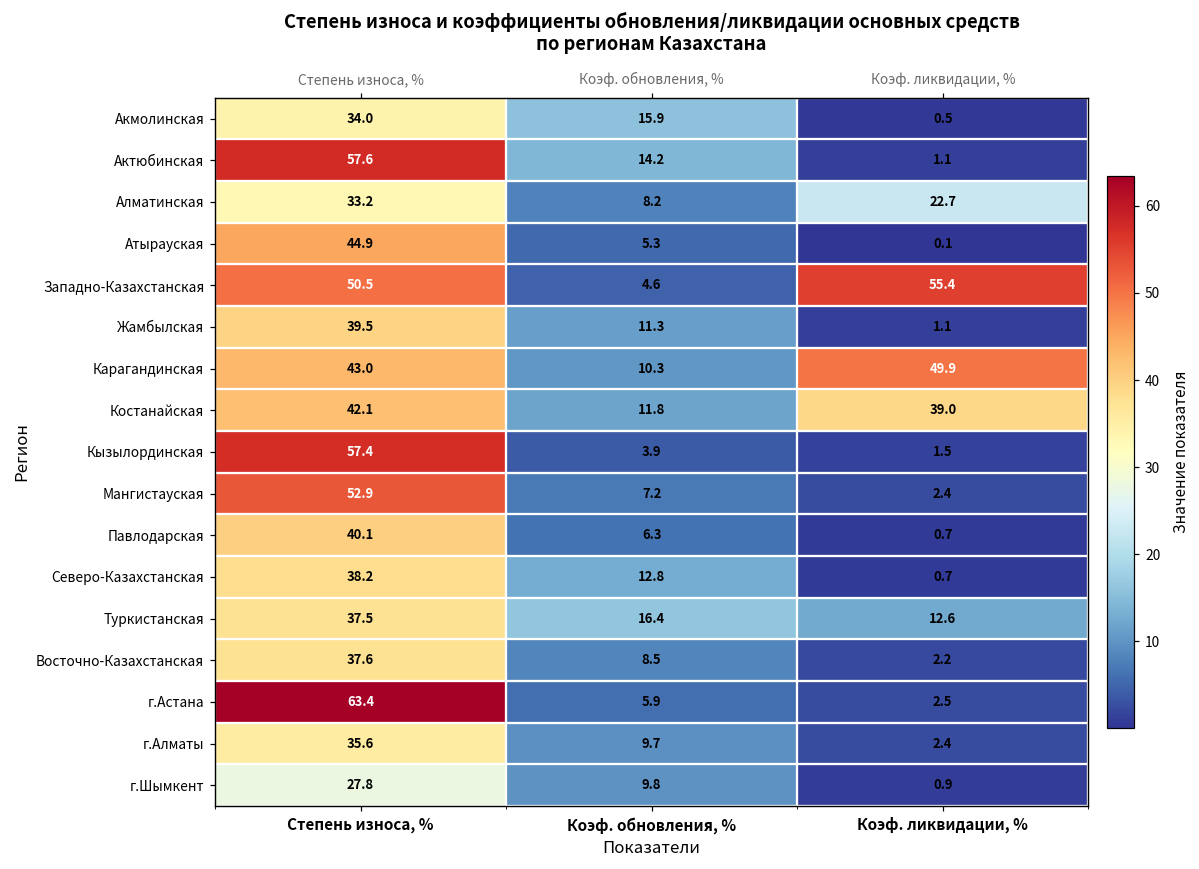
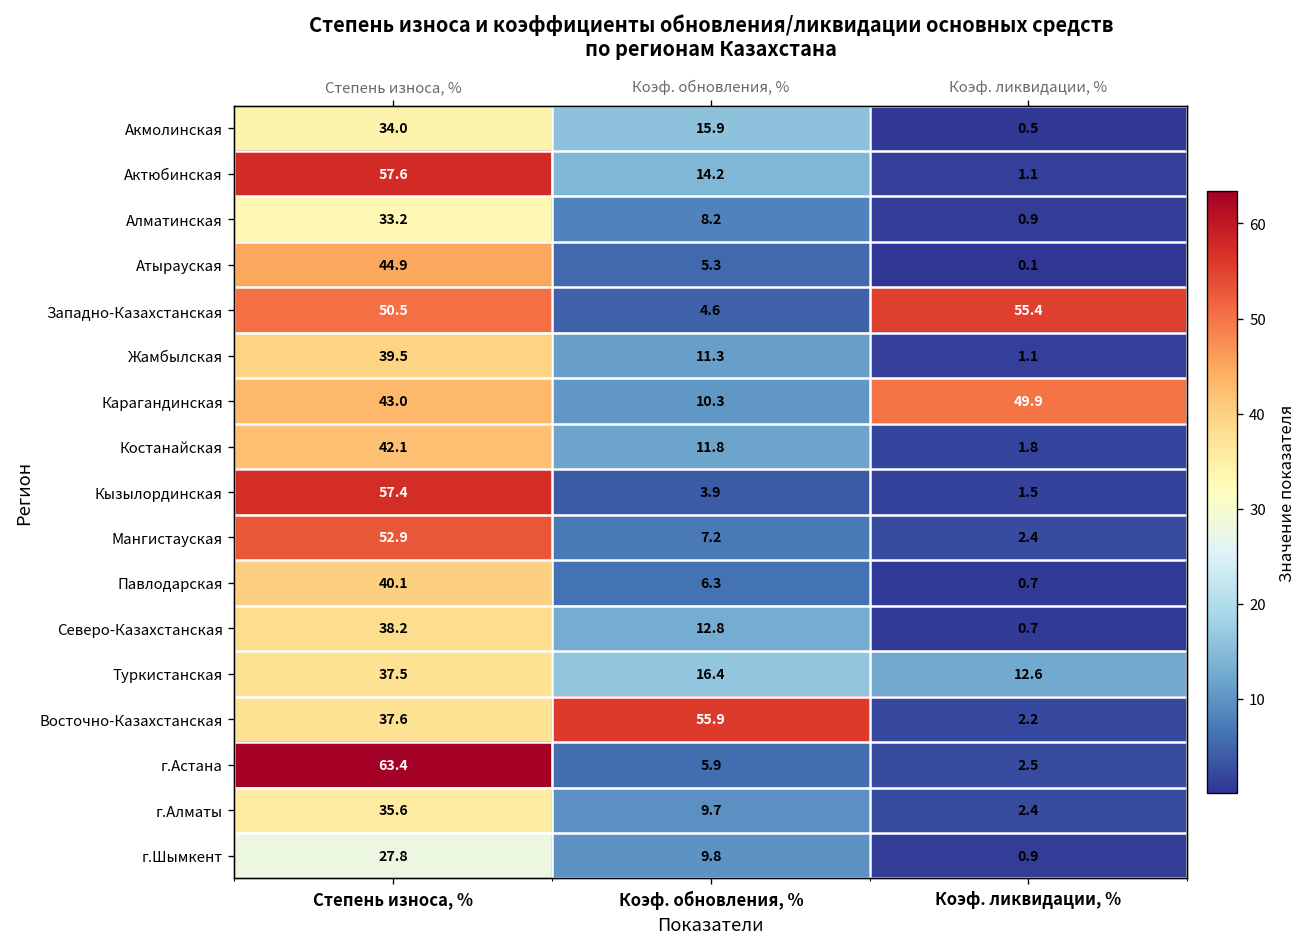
Алматинская, Коэф. ликвидации, %: 22.7 -> 0.9
Костанайская, Коэф. ликвидации, %: 39.0 -> 1.8
Восточно-Казахстанская, Коэф. обновления, %: 8.5 -> 55.9
